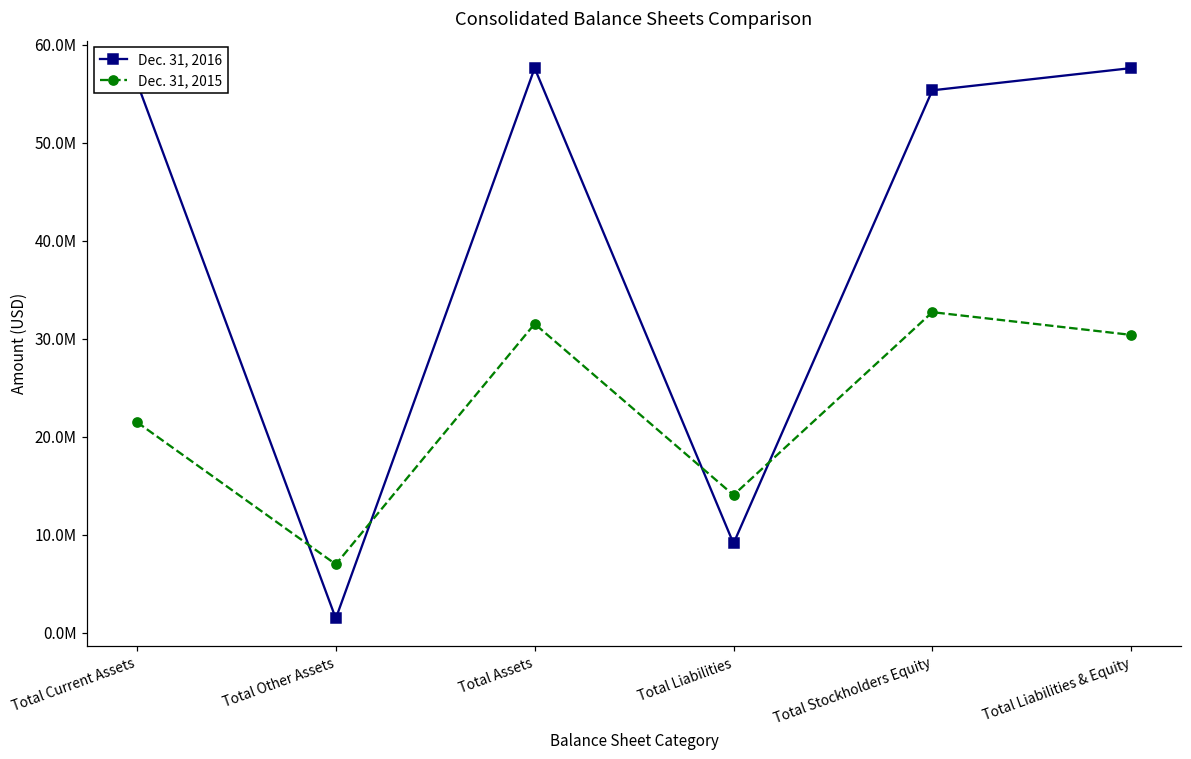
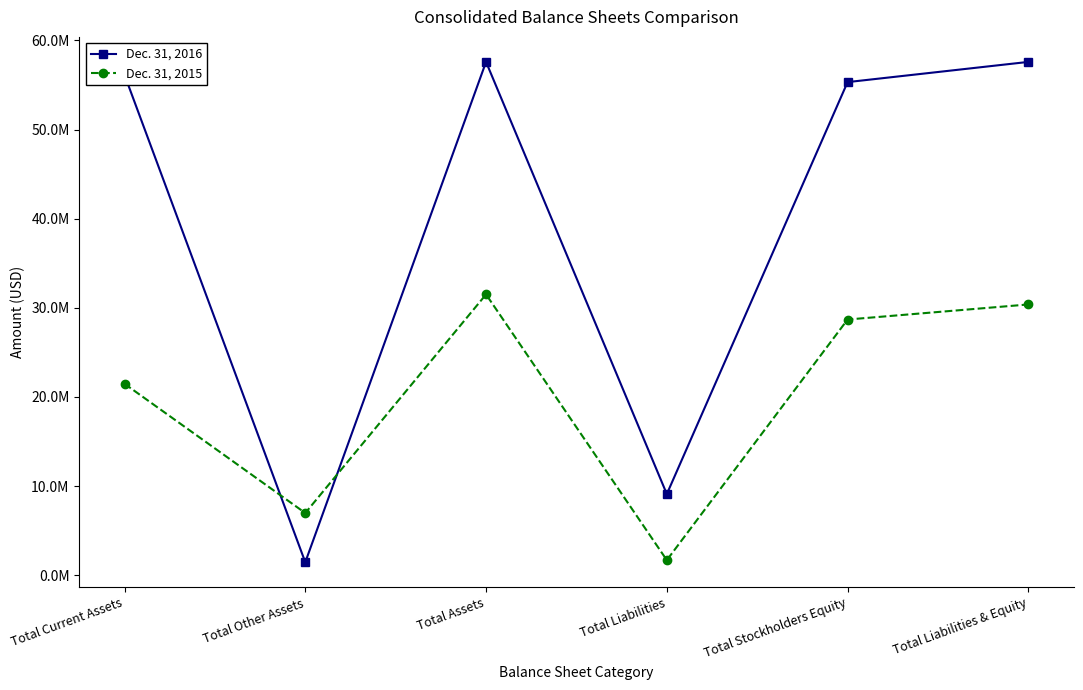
Dec. 31, 2015, Total Liabilities: 14000000 -> 2000000
Dec. 31, 2015, Total Stockholders Equity: 33000000 -> 29000000
